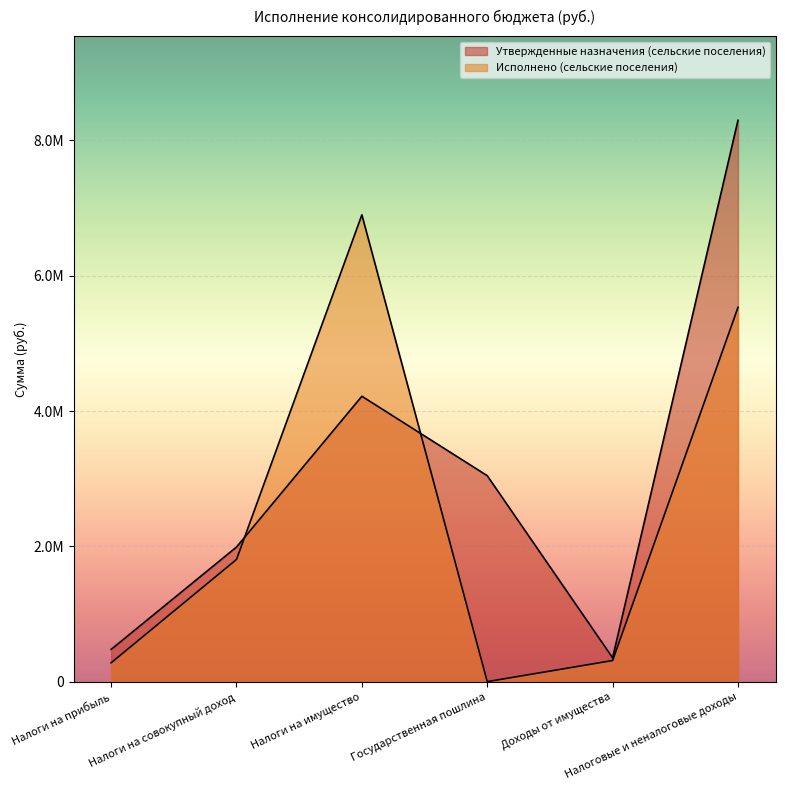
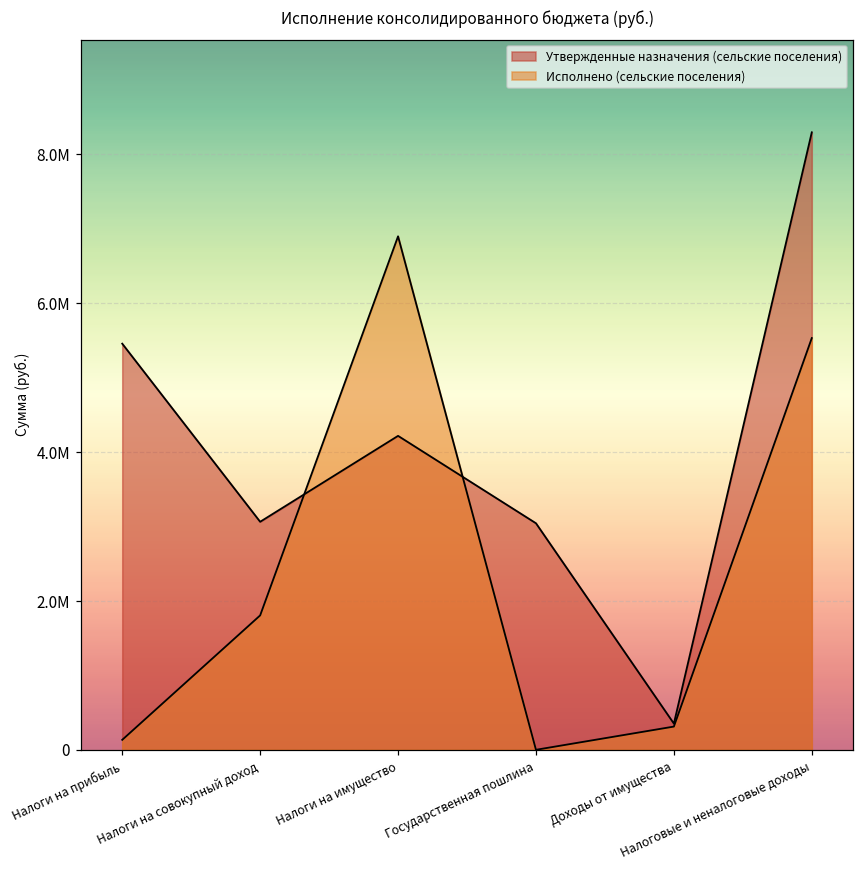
Утвержденные назначения (сельские поселения), Налоги на прибыль: 500000 -> 5500000
Исполнено (сельские поселения), Налоги на прибыль: 300000 -> 100000
Утвержденные назначения (сельские поселения), Налоги на совокупный доход: 2000000 -> 3100000
